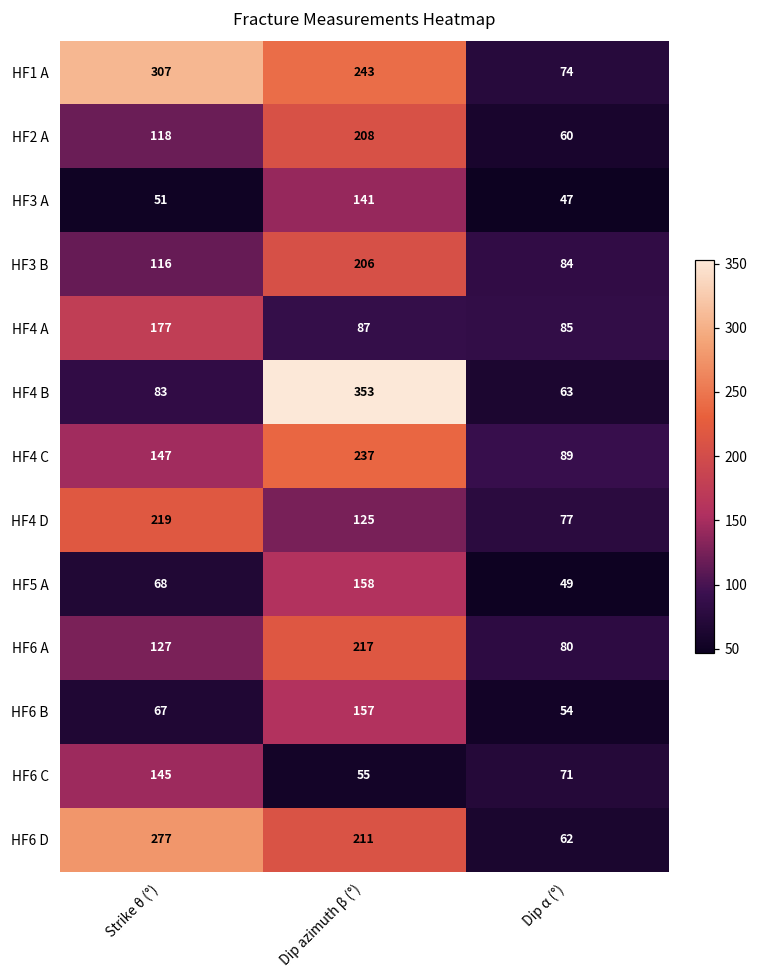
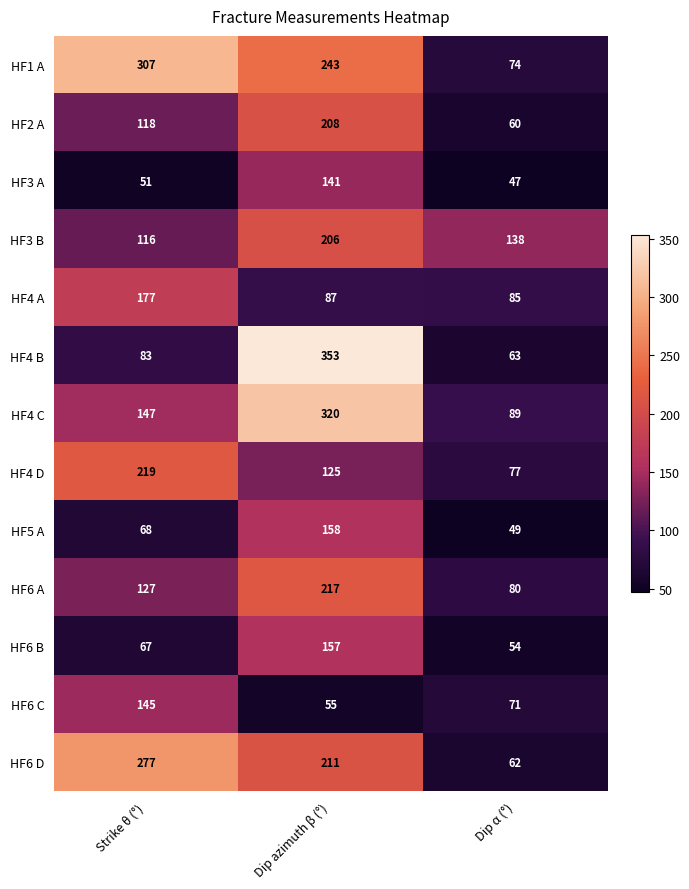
HF3 B, Dip α (°): 84 -> 138
HF4 C, Dip azimuth β (°): 237 -> 320
